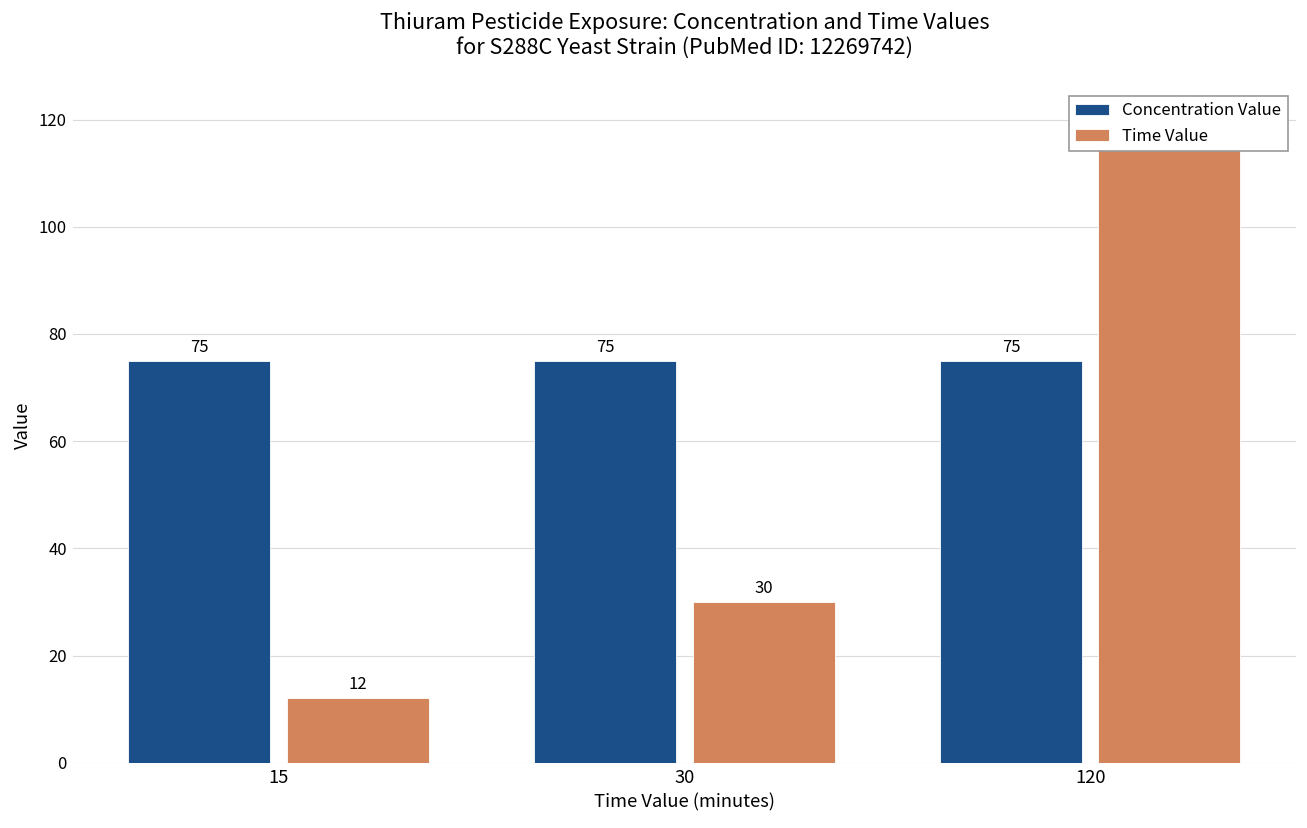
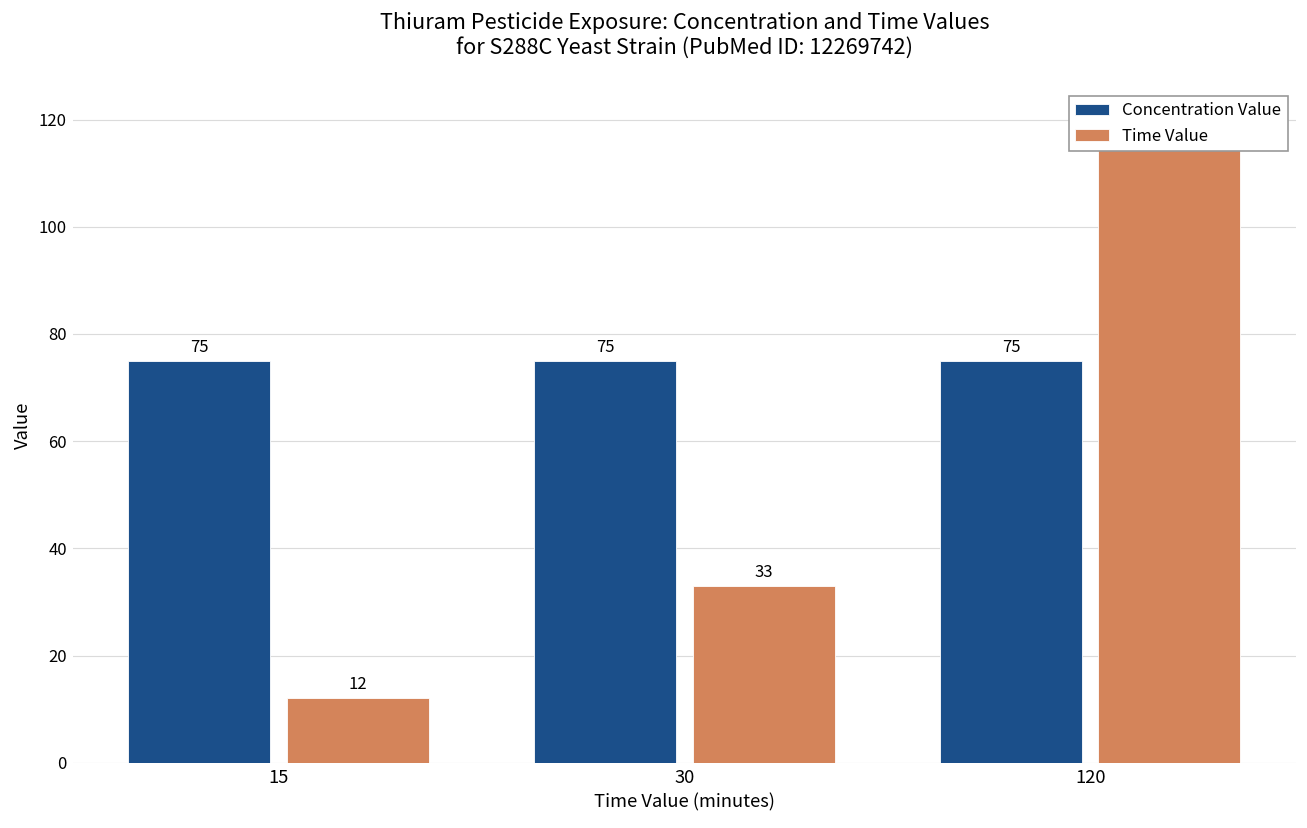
Time Value, 30: 30 -> 33
